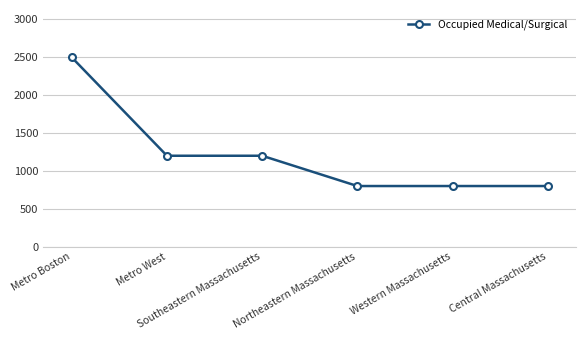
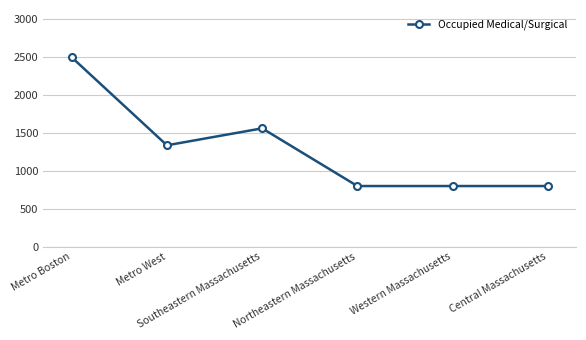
Metro West: 1200 -> 1300
Southeastern Massachusetts: 1200 -> 1600
